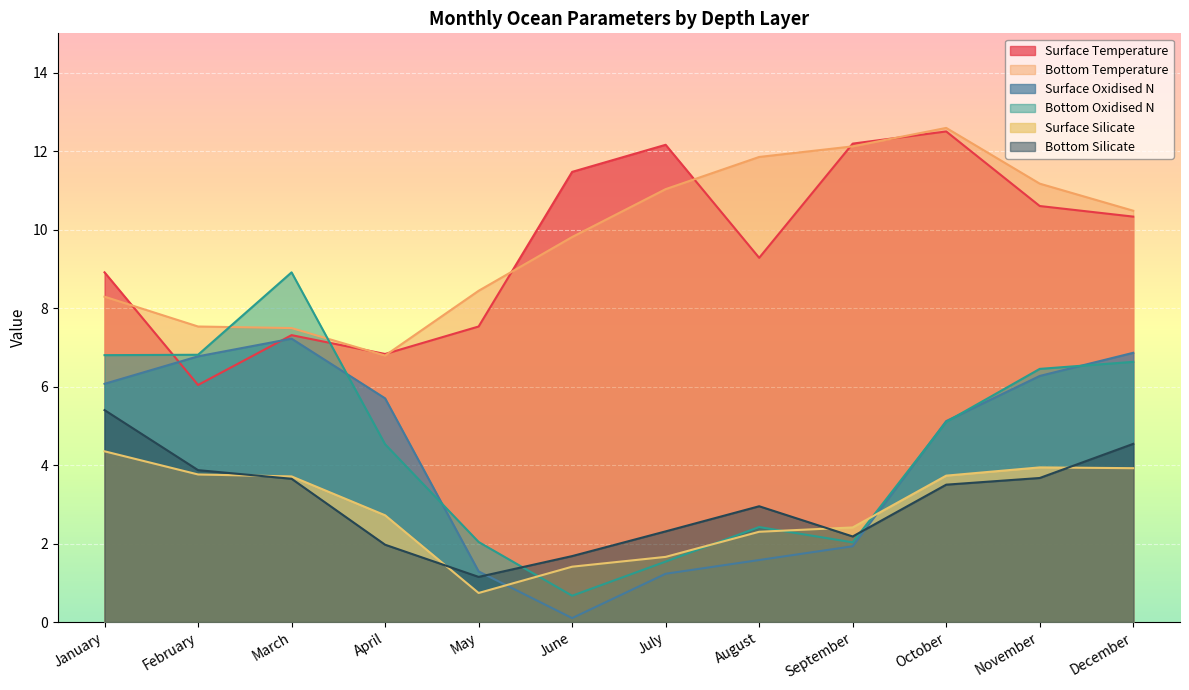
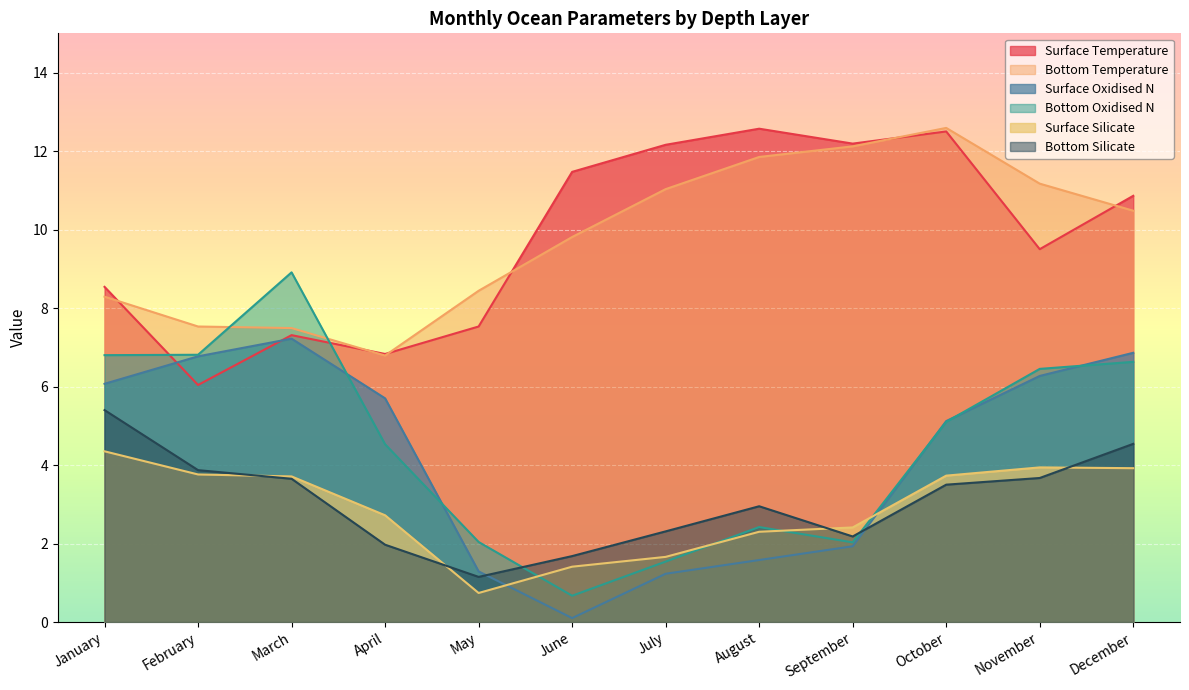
Surface Temperature, January: 8.9 -> 8.5
Surface Temperature, August: 9.3 -> 12.6
Surface Temperature, November: 10.6 -> 9.5
Surface Temperature, December: 10.3 -> 10.9
